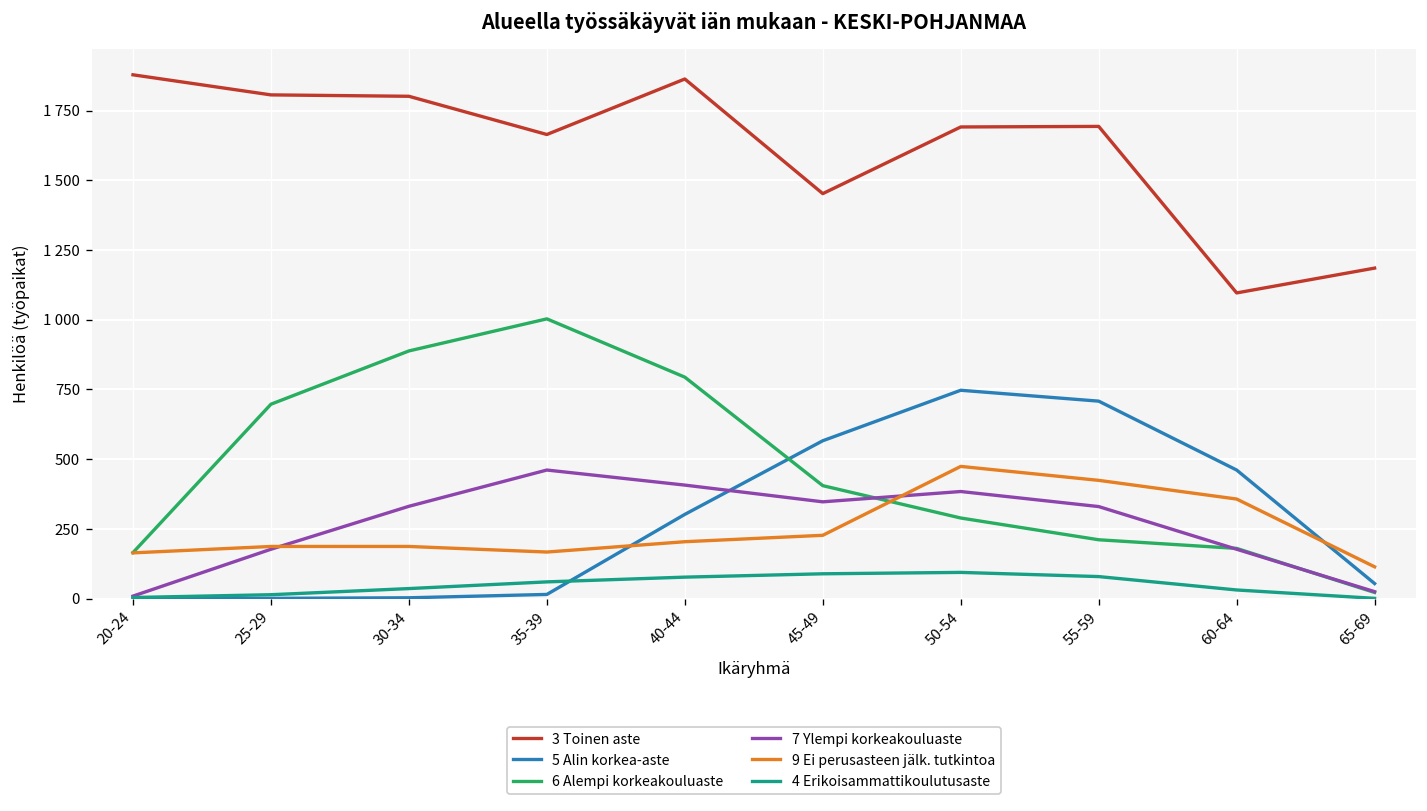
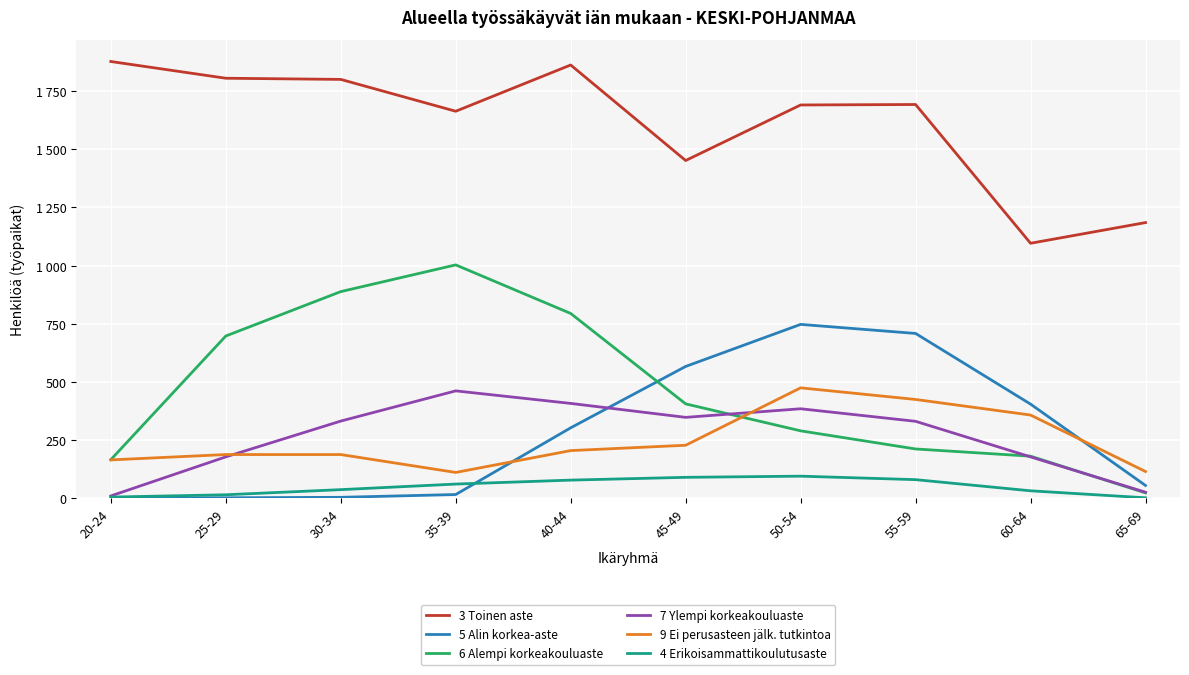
9 Ei perusasteen jälk. tutkintoa, 35-39: 170 -> 110
5 Alin korkea-aste, 60-64: 460 -> 400
